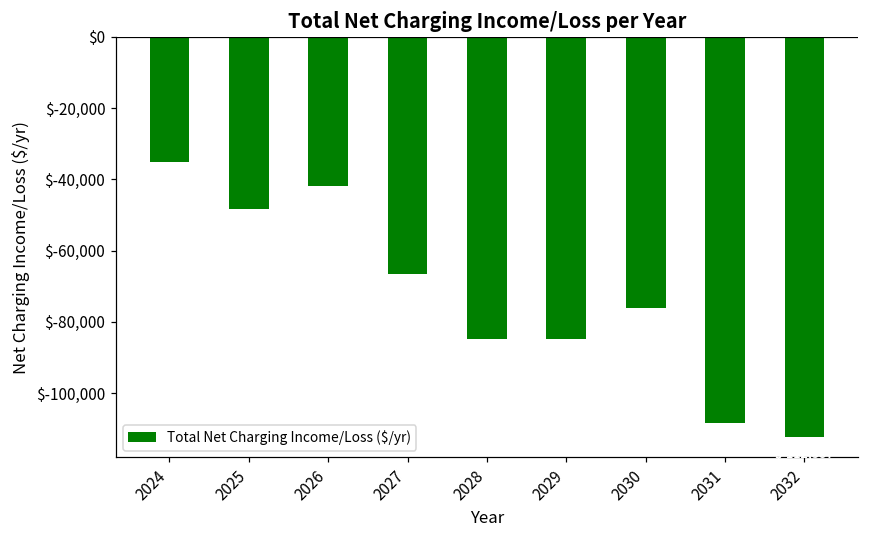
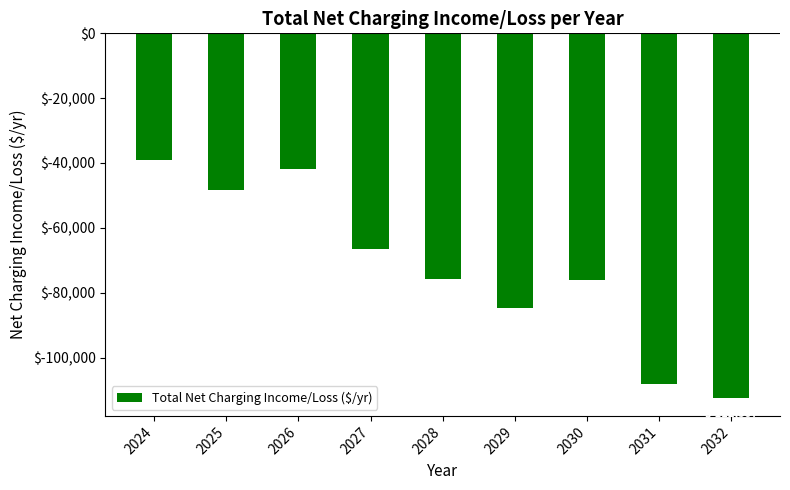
2024: $-35,000 -> $-39,000
2028: $-85,000 -> $-76,000
